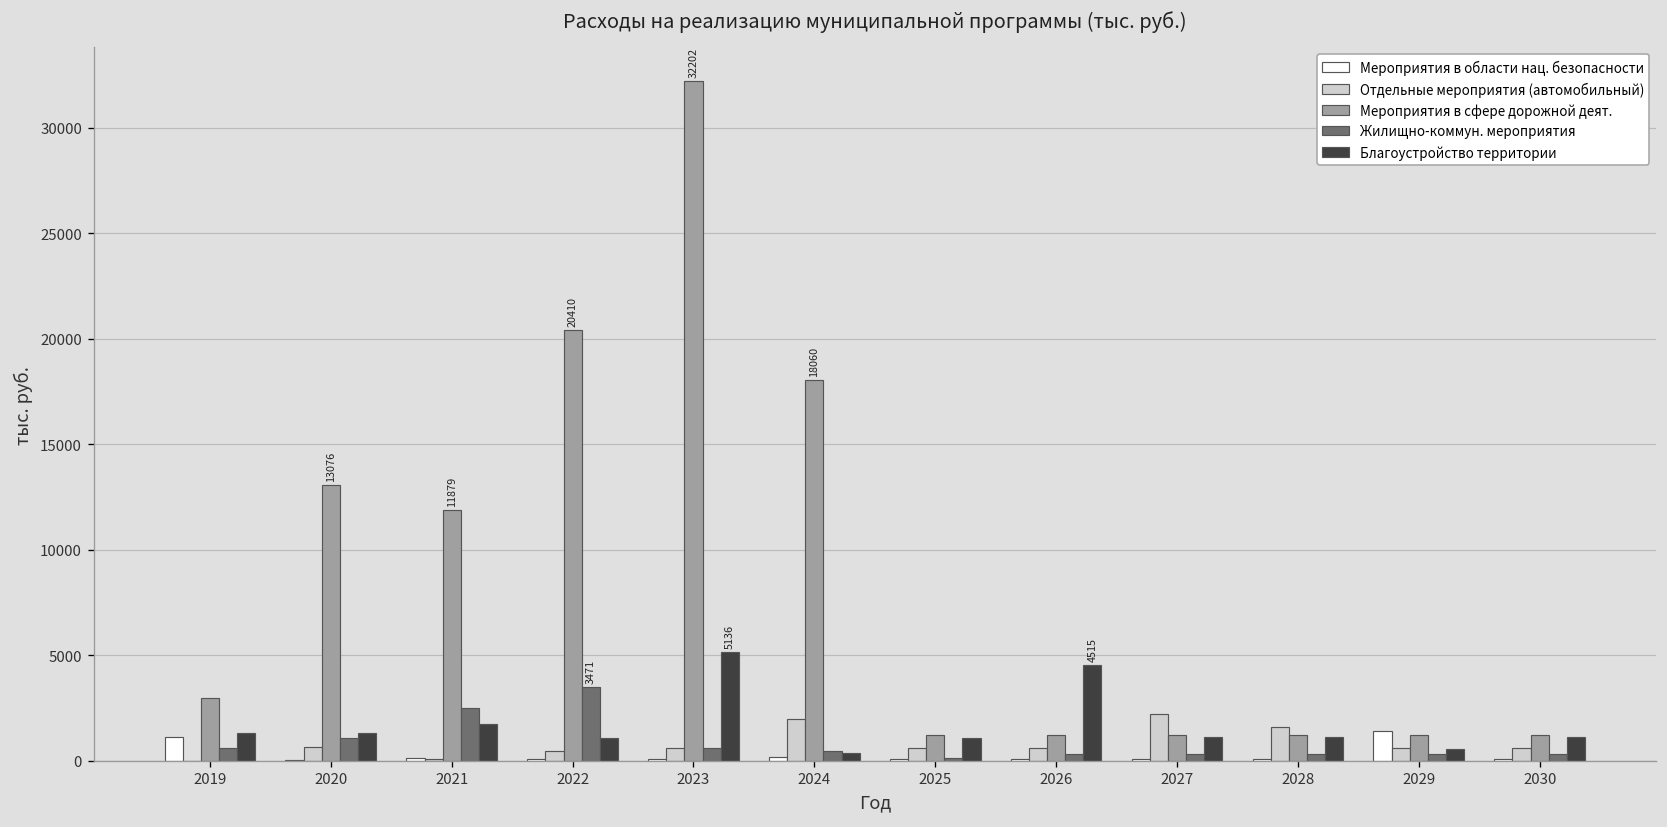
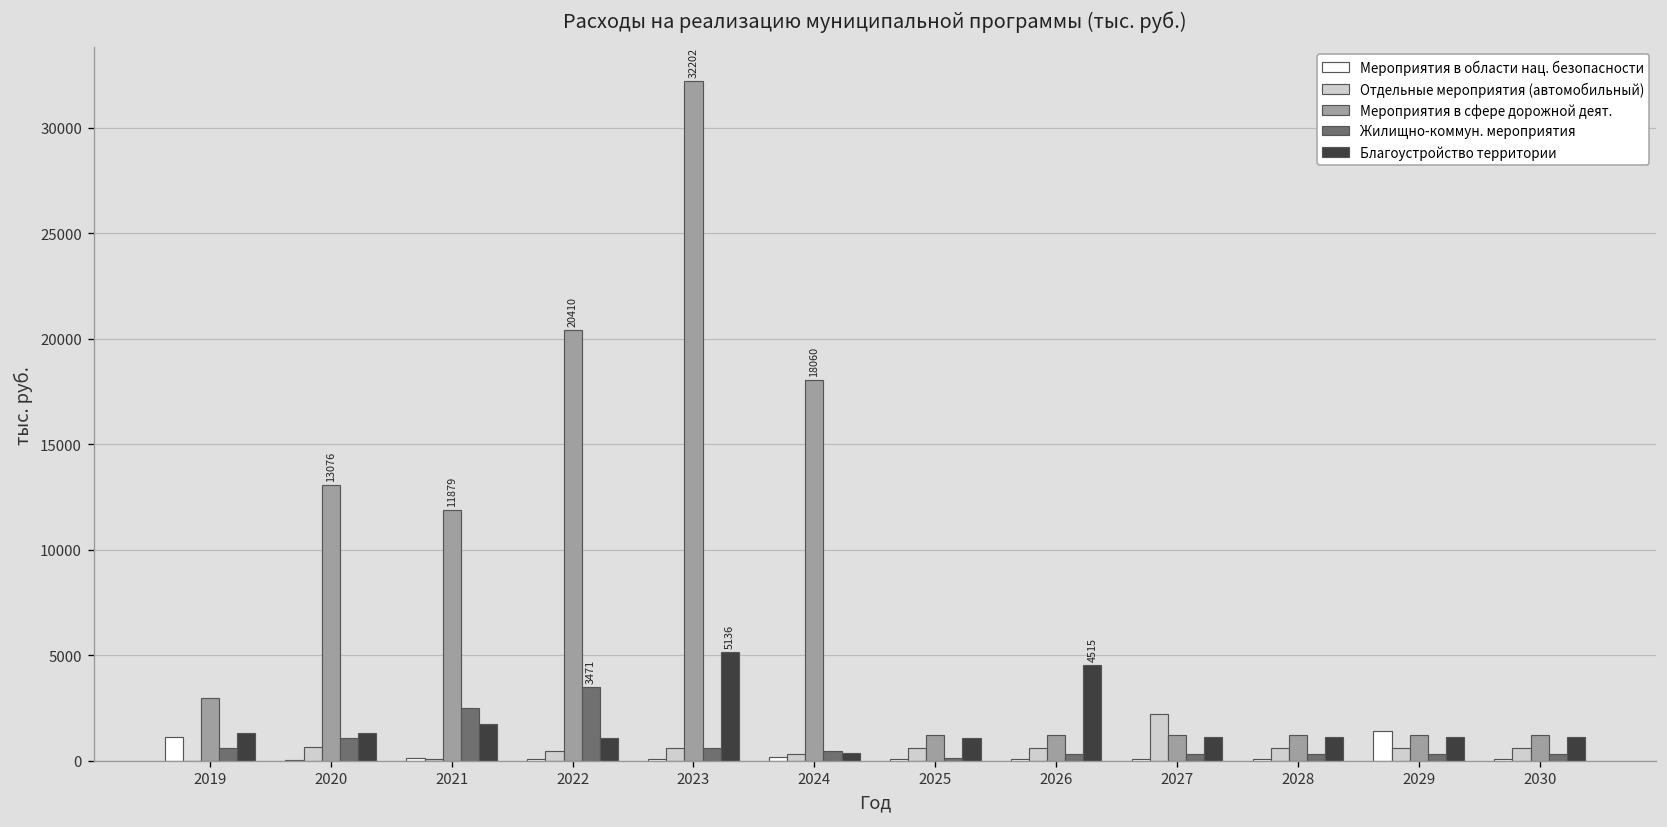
Отдельные мероприятия (автомобильный), 2024: 2000 -> 300
Отдельные мероприятия (автомобильный), 2028: 1600 -> 600
Благоустройство территории, 2029: 600 -> 1100
